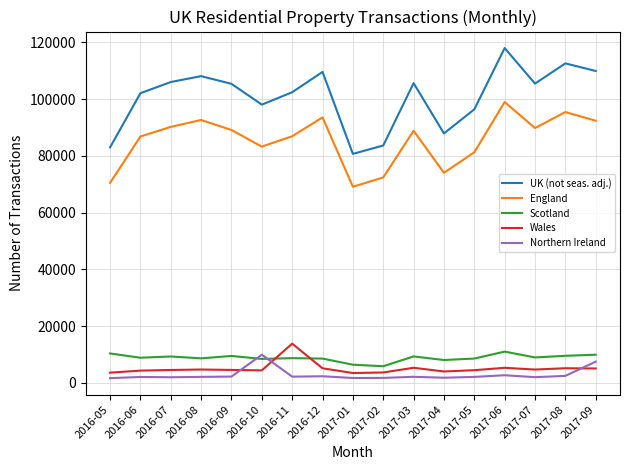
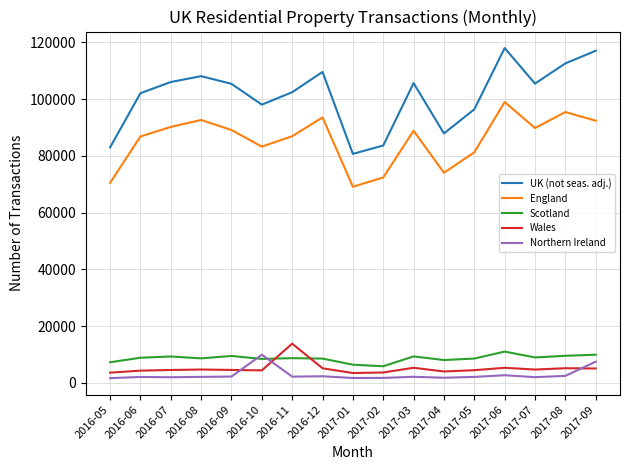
Scotland, 2016-05: 10000 -> 7000
UK (not seas. adj.), 2017-09: 110000 -> 117000
